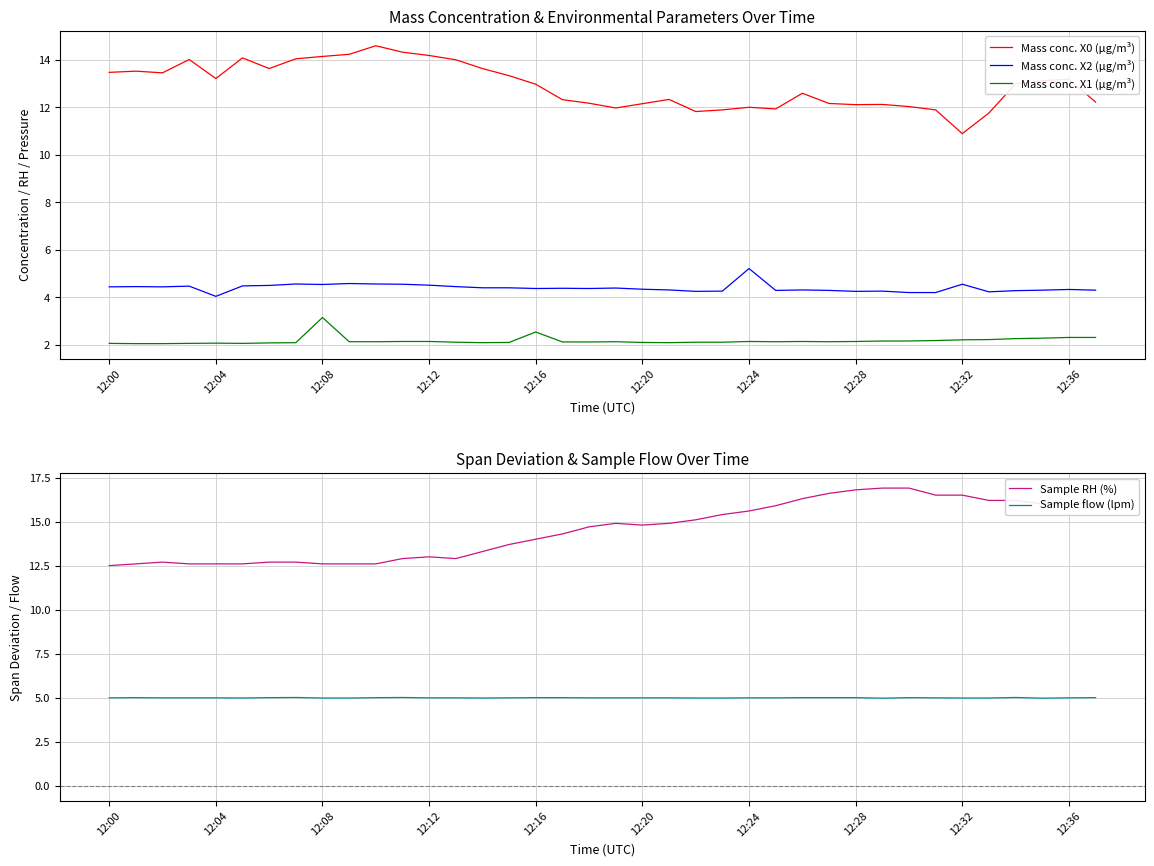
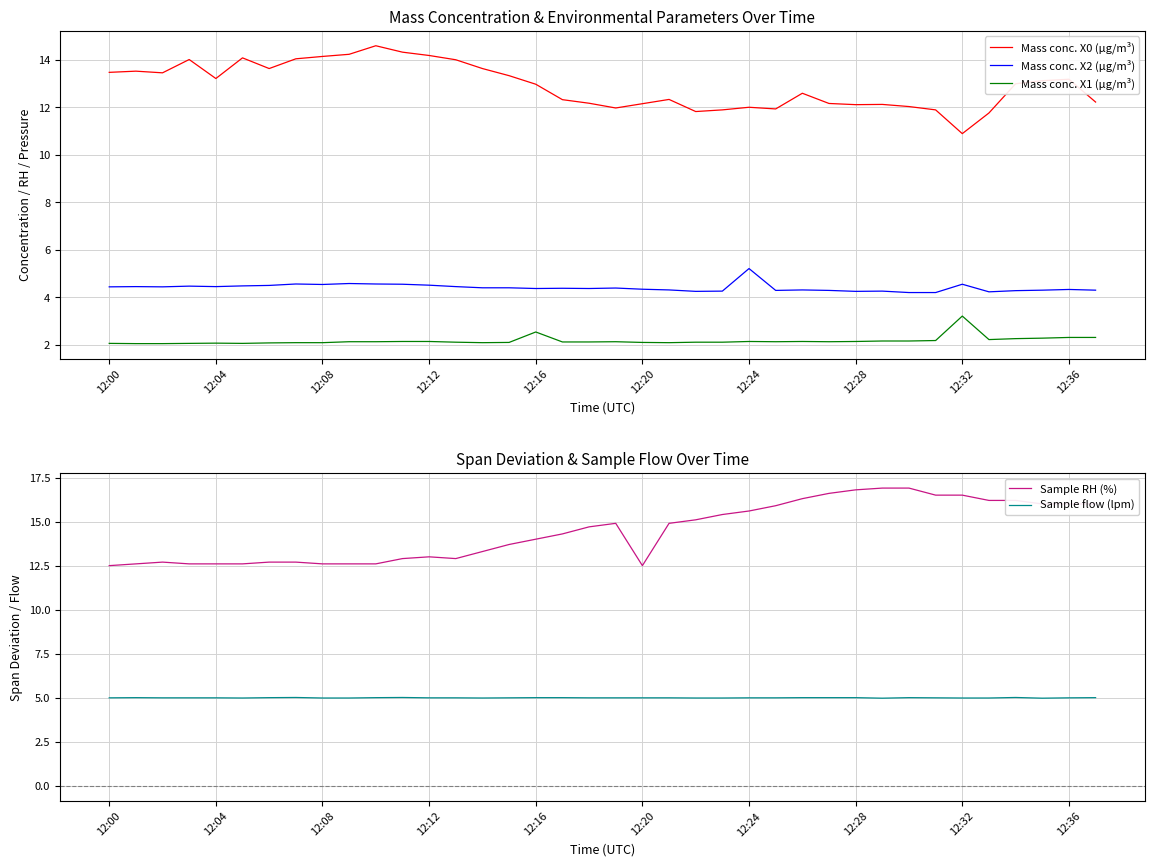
Mass Concentration & Environmental Parameters Over Time, Mass conc. X2 (μg/m³), 12:04: 4.0 -> 4.4
Mass Concentration & Environmental Parameters Over Time, Mass conc. X1 (μg/m³), 12:08: 3.1 -> 2.1
Mass Concentration & Environmental Parameters Over Time, Mass conc. X1 (μg/m³), 12:32: 2.2 -> 3.2
Span Deviation & Sample Flow Over Time, Sample RH (%), 12:20: 14.8 -> 12.5
